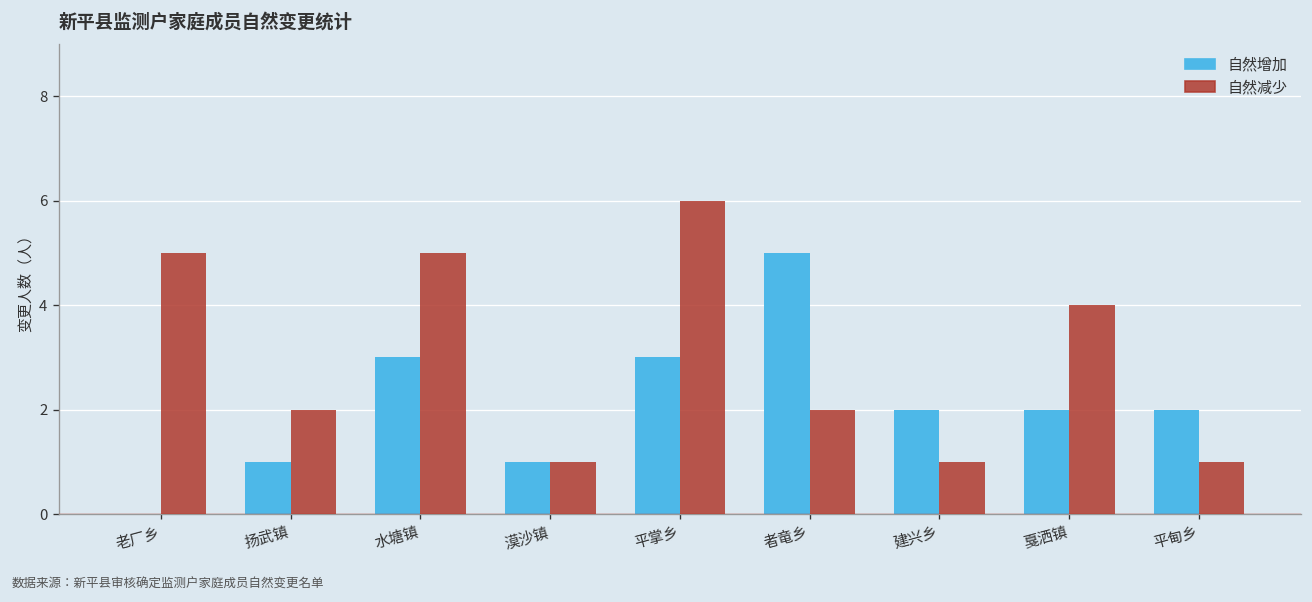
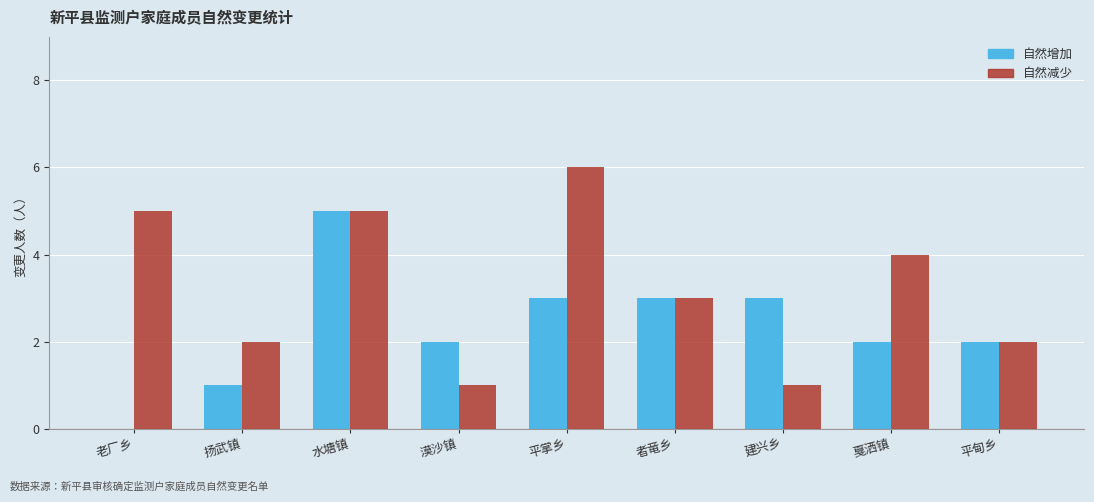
自然增加, 水塘镇: 3 -> 5
自然增加, 漠沙镇: 1 -> 2
自然增加, 者竜乡: 5 -> 3
自然减少, 者竜乡: 2 -> 3
自然增加, 建兴乡: 2 -> 3
自然减少, 平甸乡: 1 -> 2
